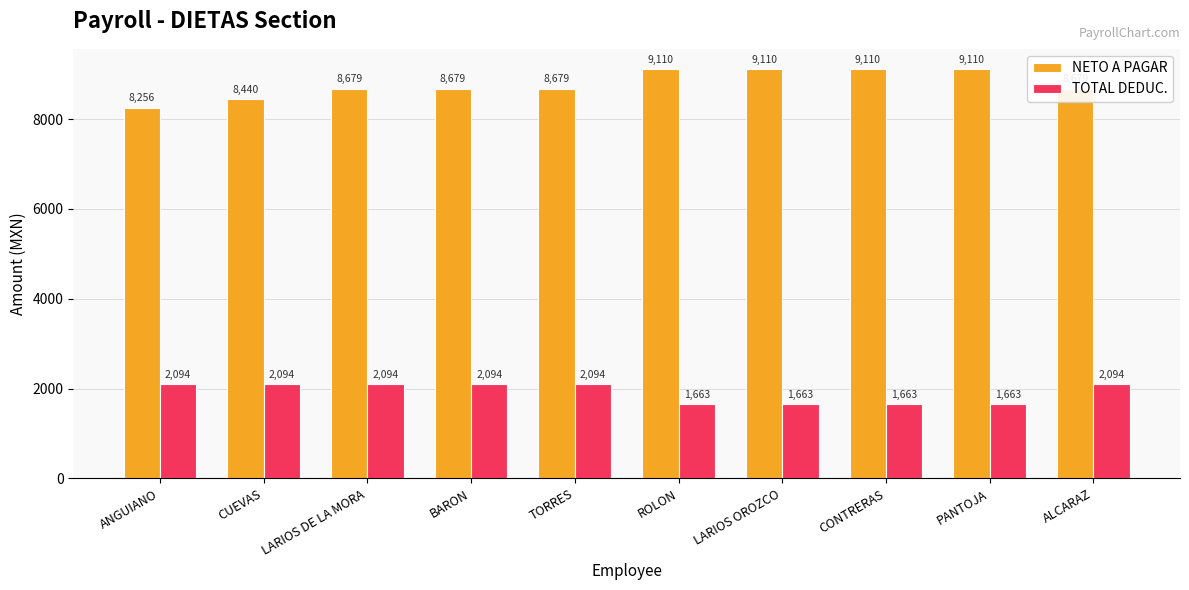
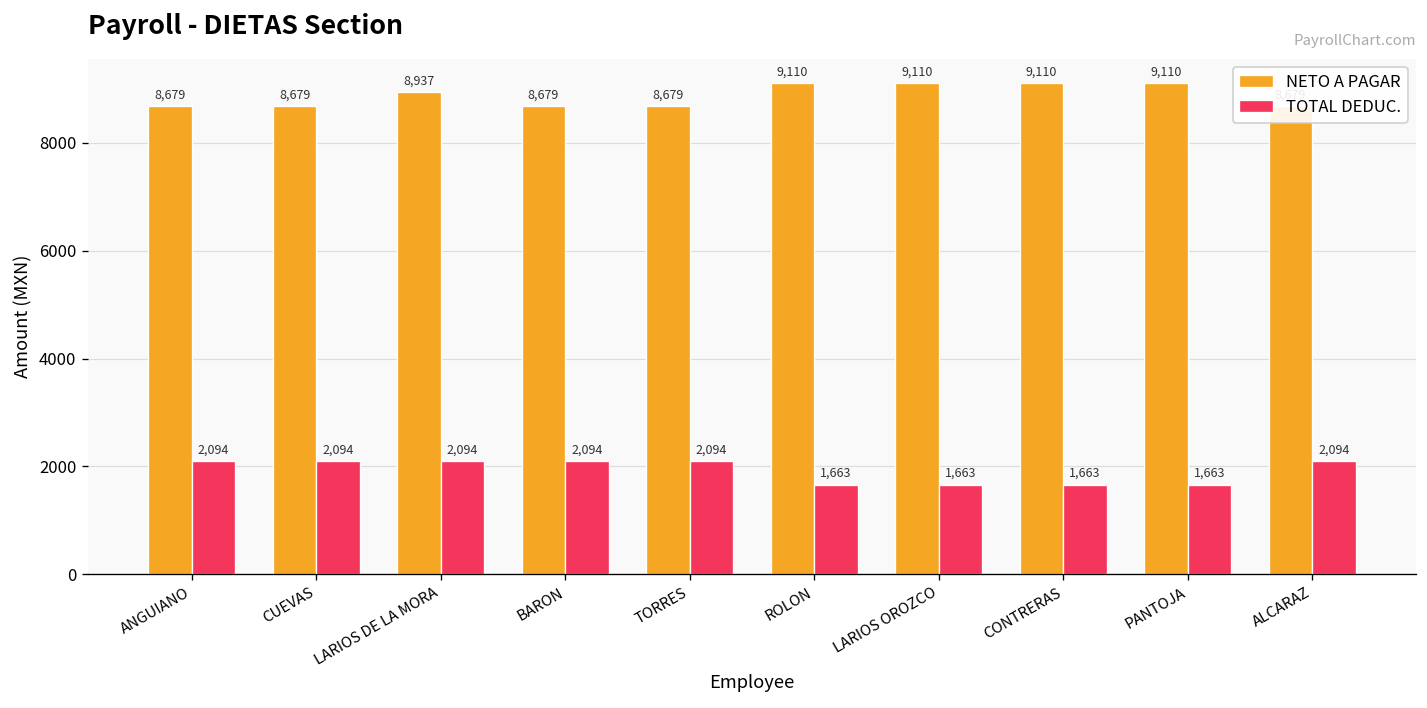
NETO A PAGAR, ANGUIANO: 8,256 -> 8,679
NETO A PAGAR, CUEVAS: 8,440 -> 8,679
NETO A PAGAR, LARIOS DE LA MORA: 8,679 -> 8,937
